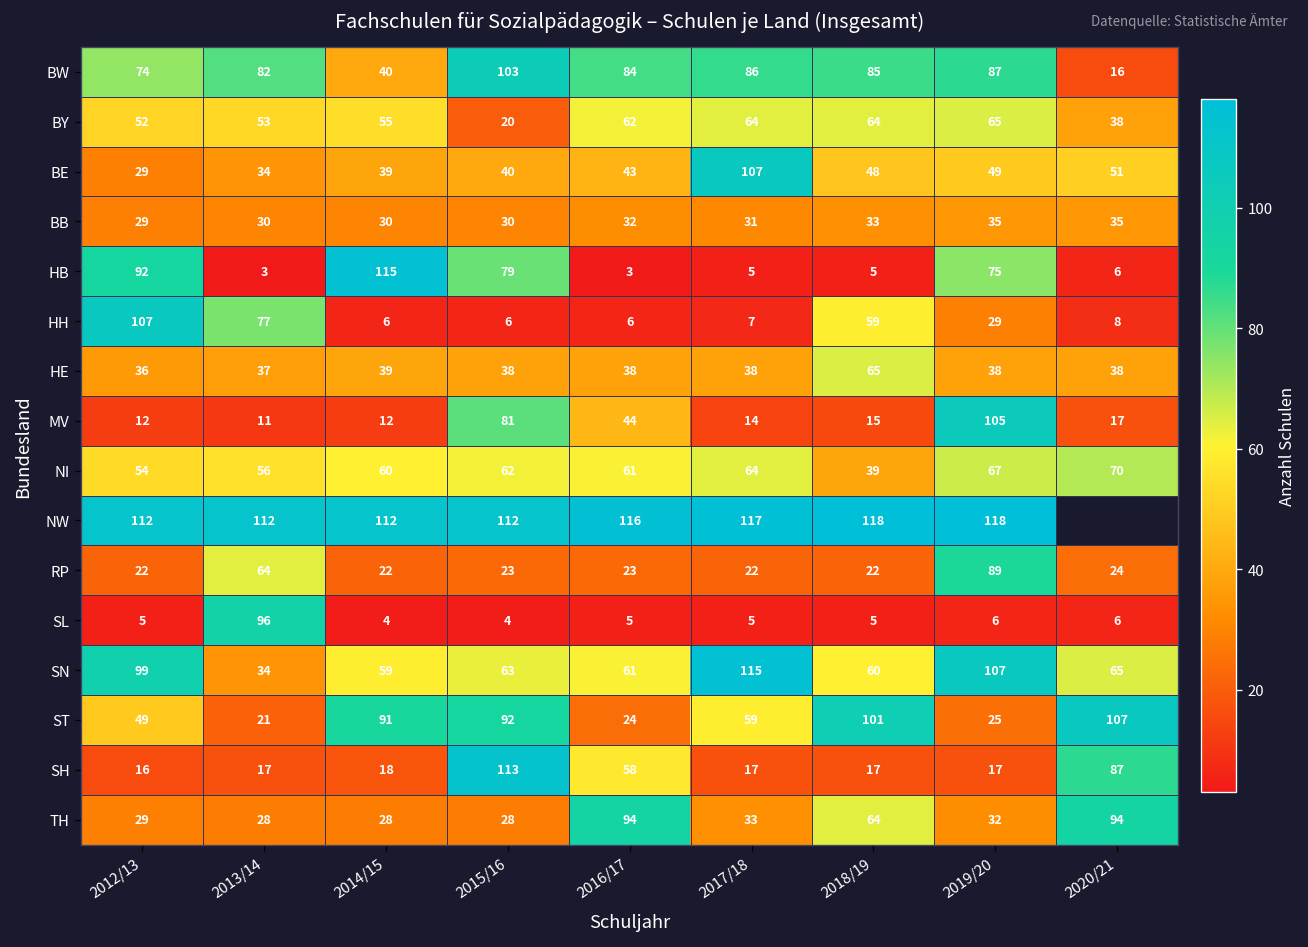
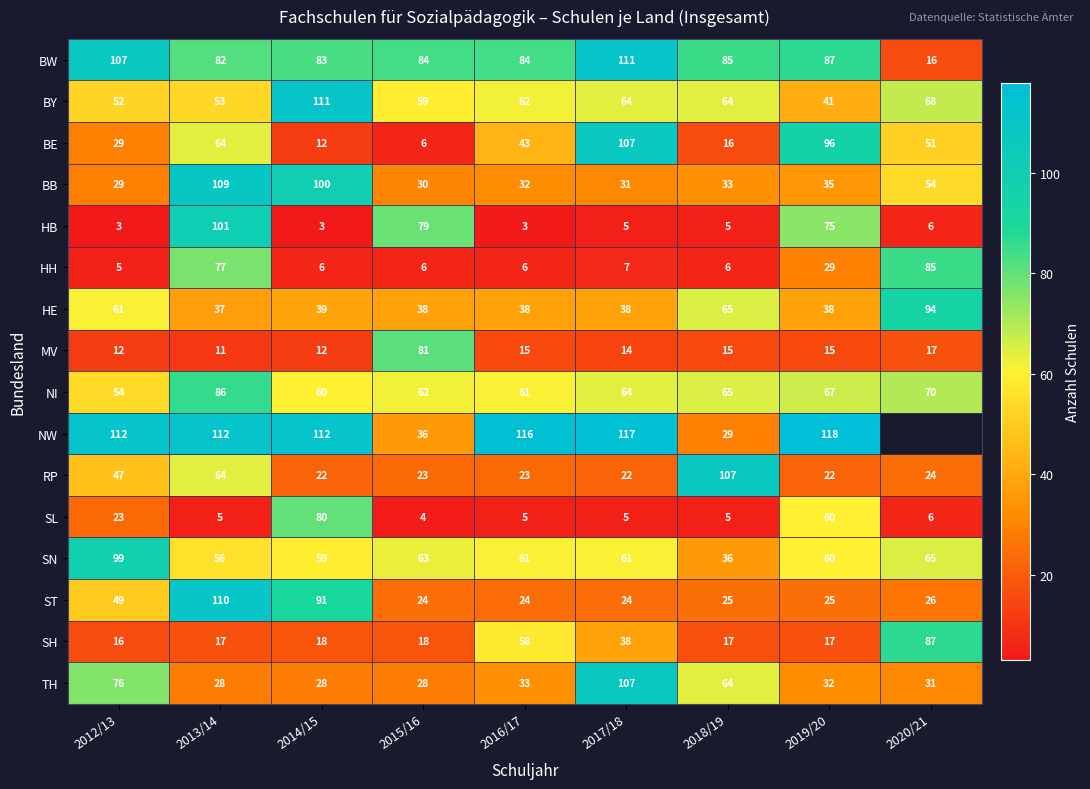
BW, 2012/13: 74 -> 107
BW, 2014/15: 40 -> 83
BW, 2015/16: 103 -> 84
BW, 2017/18: 86 -> 111
BY, 2014/15: 55 -> 111
BY, 2015/16: 20 -> 59
BY, 2019/20: 65 -> 41
BY, 2020/21: 38 -> 68
BE, 2013/14: 34 -> 64
BE, 2014/15: 39 -> 12
BE, 2015/16: 40 -> 6
BE, 2018/19: 48 -> 16
BE, 2019/20: 49 -> 96
BB, 2013/14: 30 -> 109
BB, 2014/15: 30 -> 100
BB, 2020/21: 35 -> 54
HB, 2012/13: 92 -> 3
HB, 2013/14: 3 -> 101
HB, 2014/15: 115 -> 3
HH, 2012/13: 107 -> 5
HH, 2018/19: 59 -> 6
HH, 2020/21: 8 -> 85
HE, 2012/13: 36 -> 61
HE, 2020/21: 38 -> 94
MV, 2016/17: 44 -> 15
MV, 2019/20: 105 -> 15
NI, 2013/14: 56 -> 86
NI, 2018/19: 39 -> 65
NW, 2015/16: 112 -> 36
NW, 2018/19: 118 -> 29
RP, 2012/13: 22 -> 47
RP, 2018/19: 22 -> 107
RP, 2019/20: 89 -> 22
SL, 2012/13: 5 -> 23
SL, 2013/14: 96 -> 5
SL, 2014/15: 4 -> 80
SL, 2019/20: 6 -> 60
SN, 2013/14: 34 -> 56
SN, 2017/18: 115 -> 61
SN, 2018/19: 60 -> 36
SN, 2019/20: 107 -> 60
ST, 2013/14: 21 -> 110
ST, 2015/16: 92 -> 24
ST, 2017/18: 59 -> 24
ST, 2018/19: 101 -> 25
ST, 2020/21: 107 -> 26
SH, 2015/16: 113 -> 18
SH, 2017/18: 17 -> 38
TH, 2012/13: 29 -> 76
TH, 2016/17: 94 -> 33
TH, 2017/18: 33 -> 107
TH, 2020/21: 94 -> 31
